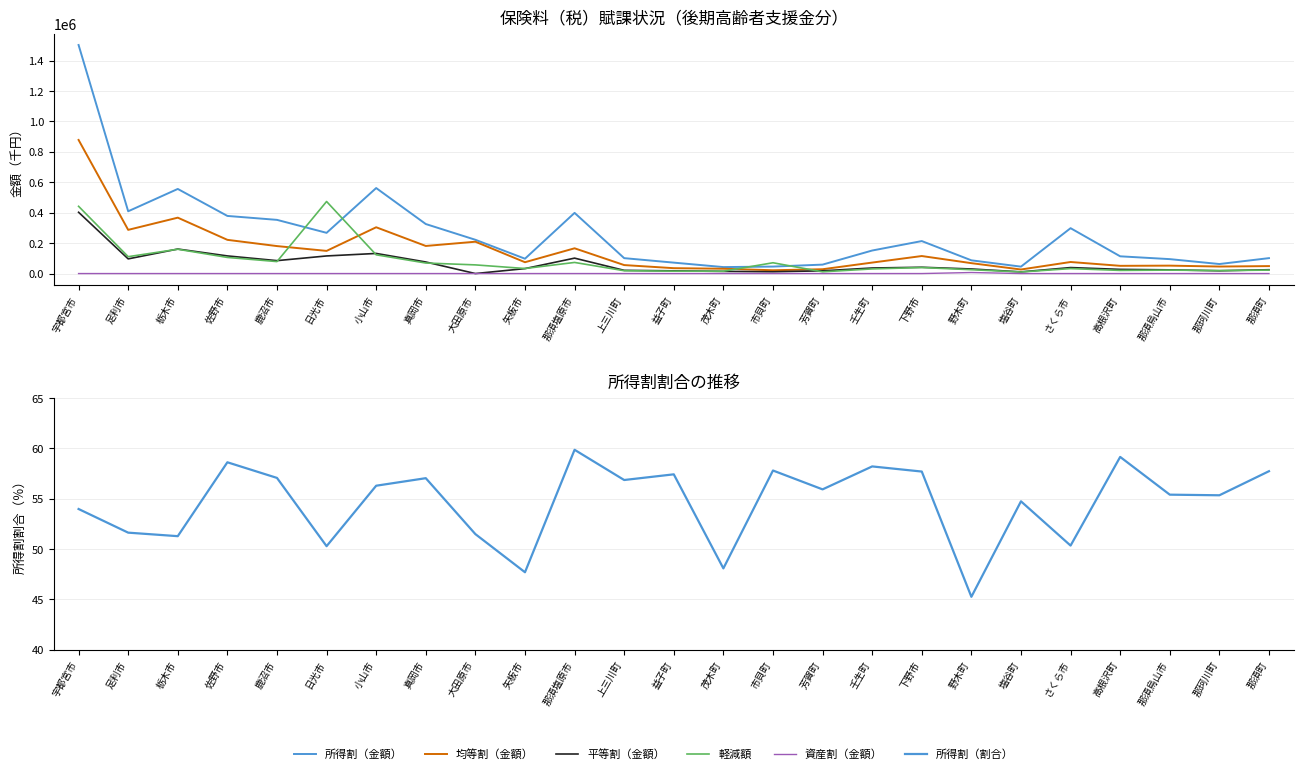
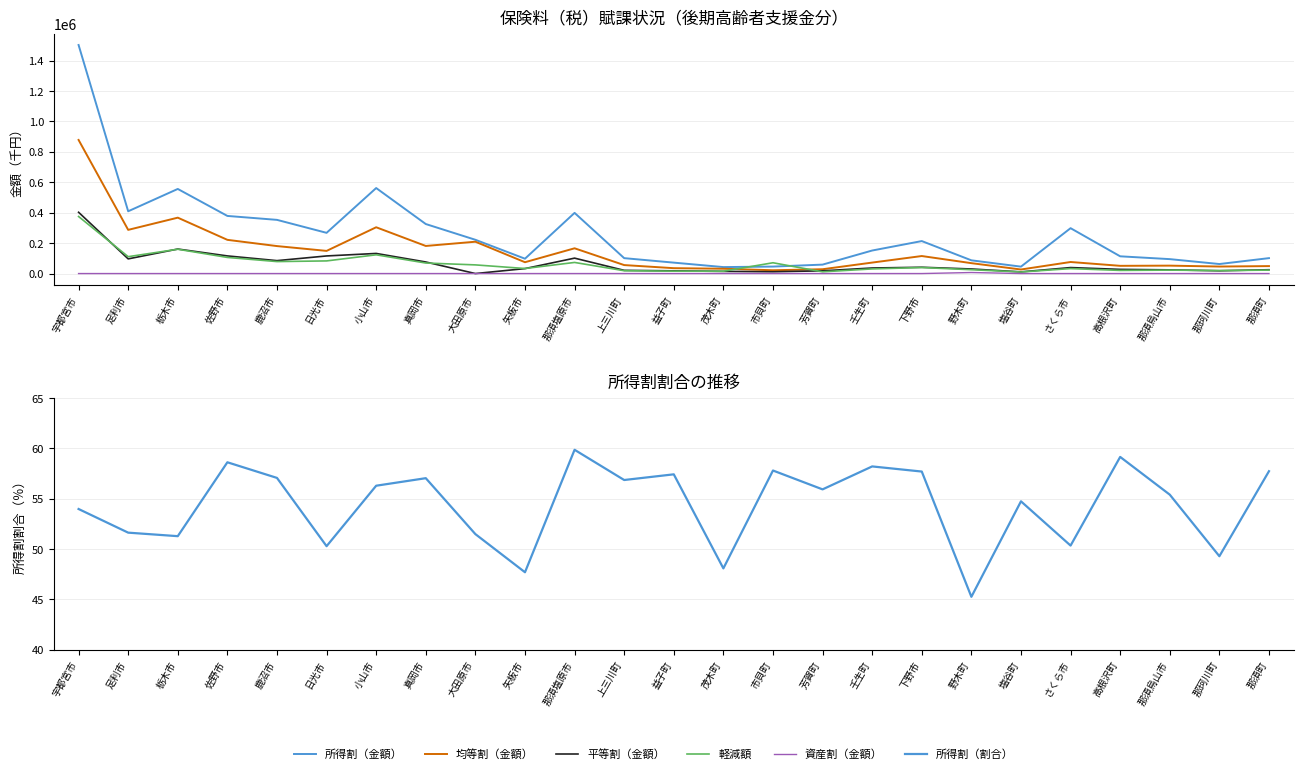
保険料（税）賦課状況（後期高齢者支援金分）, 軽減額, 宇都宮市: 440000 -> 380000
保険料（税）賦課状況（後期高齢者支援金分）, 軽減額, 日光市: 470000 -> 80000
所得割割合の推移, 那珂川町: 55.3 -> 49.3
